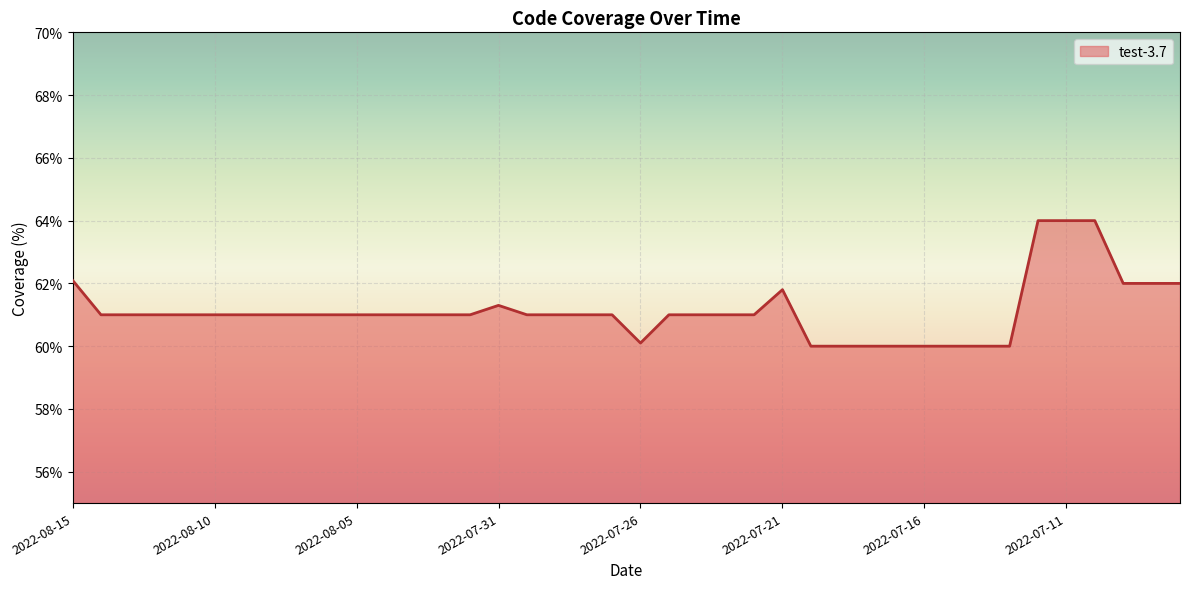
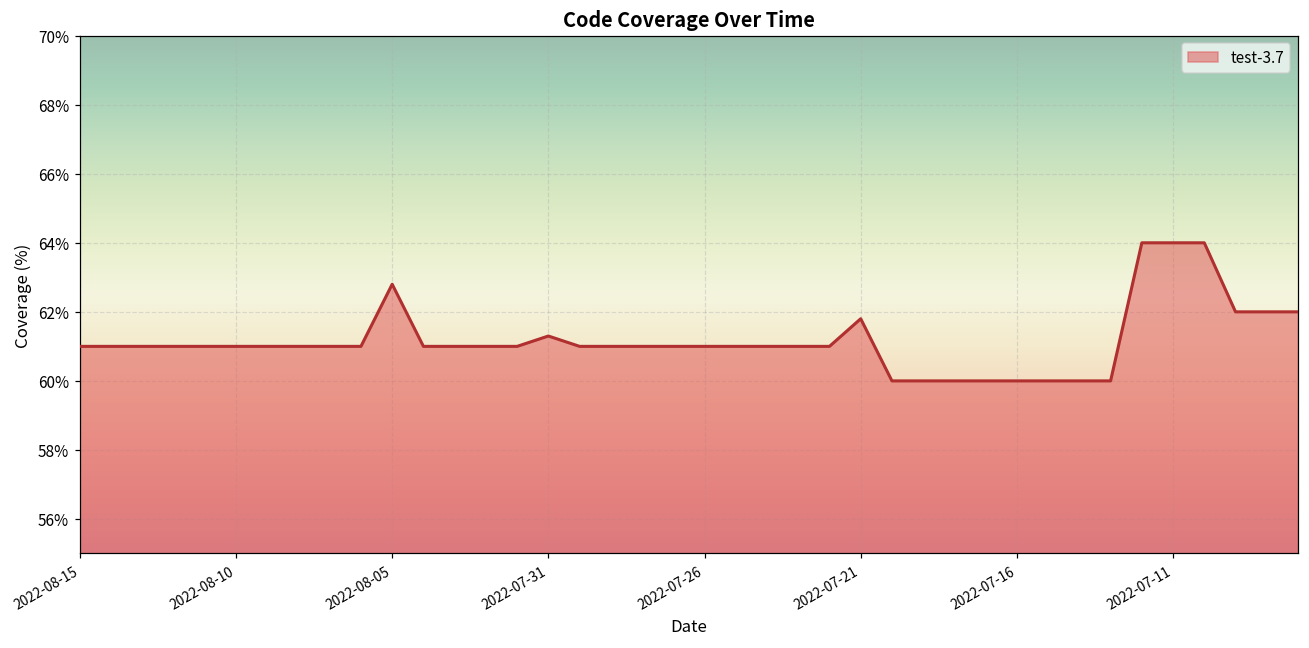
2022-08-15: 62.1% -> 61.0%
2022-08-05: 61.0% -> 62.8%
2022-07-26: 60.1% -> 61.0%
